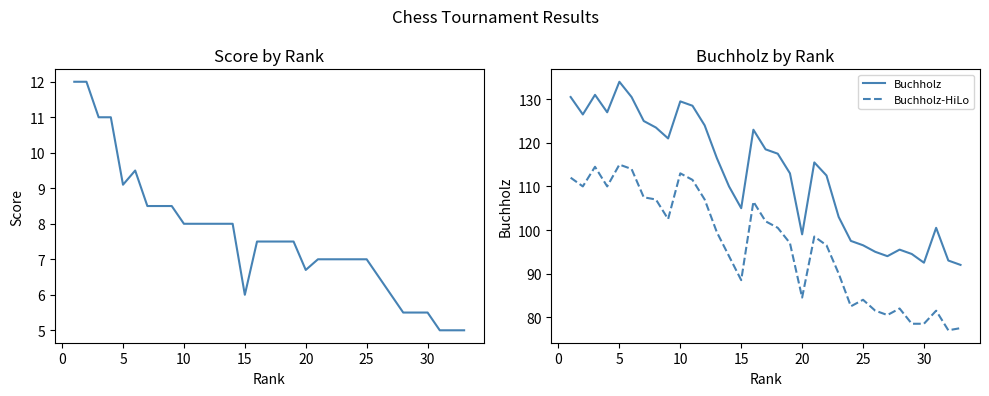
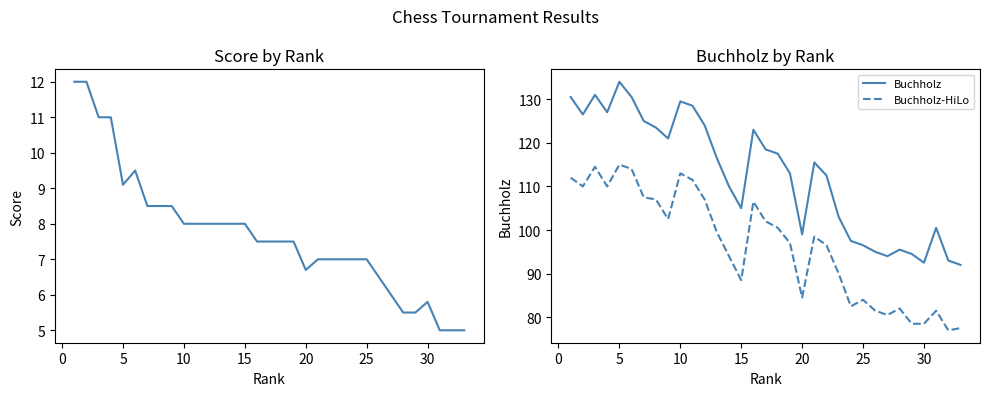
Score by Rank, 15: 6 -> 8
Score by Rank, 30: 5.5 -> 5.8
